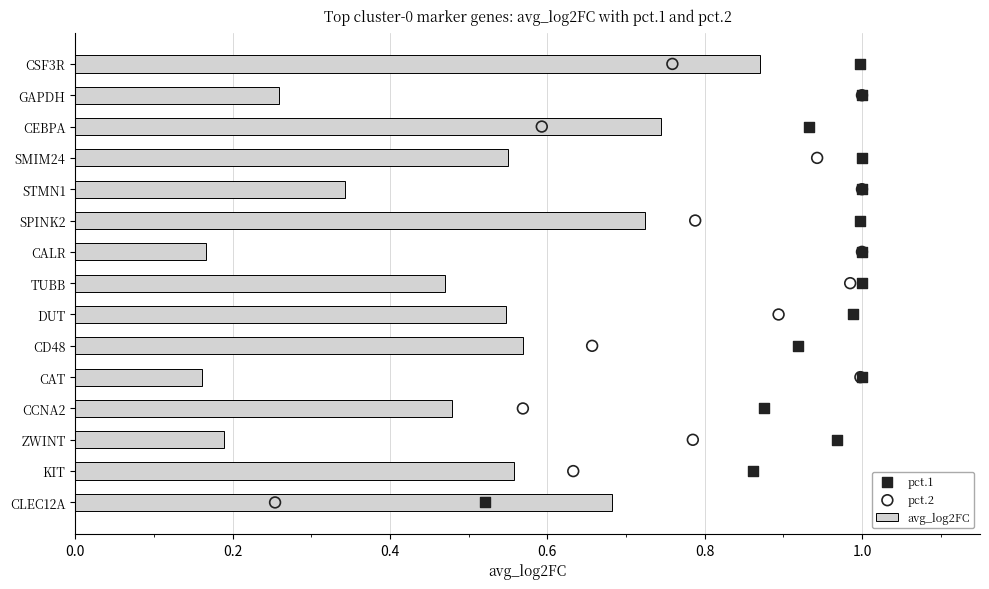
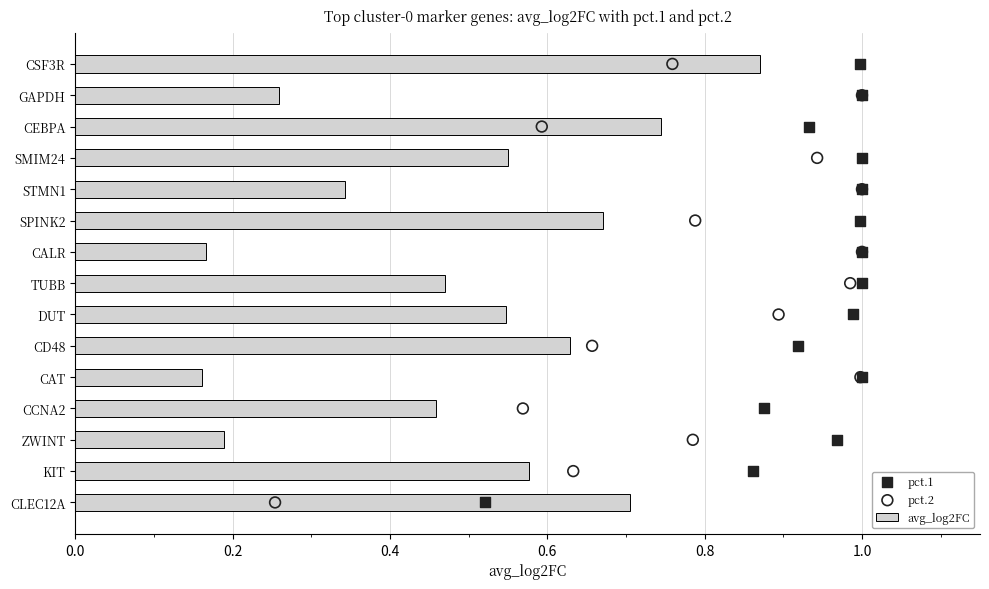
avg_log2FC, SPINK2: 0.72 -> 0.67
avg_log2FC, CD48: 0.57 -> 0.63
avg_log2FC, CCNA2: 0.48 -> 0.46
avg_log2FC, KIT: 0.56 -> 0.58
avg_log2FC, CLEC12A: 0.68 -> 0.71
